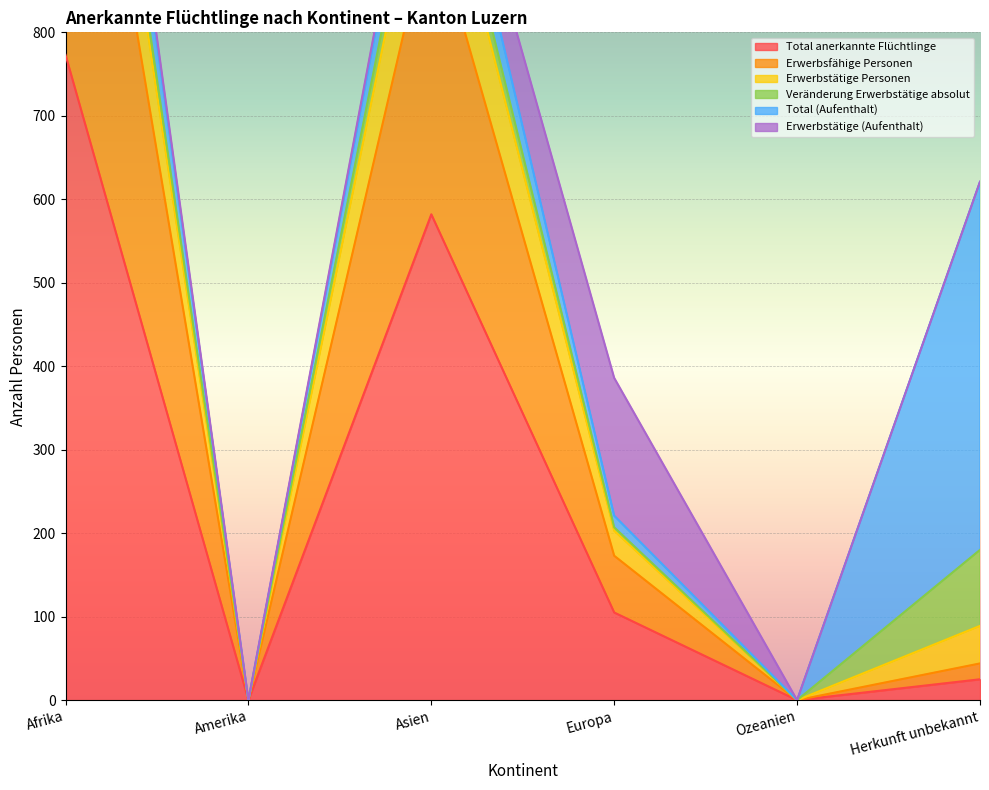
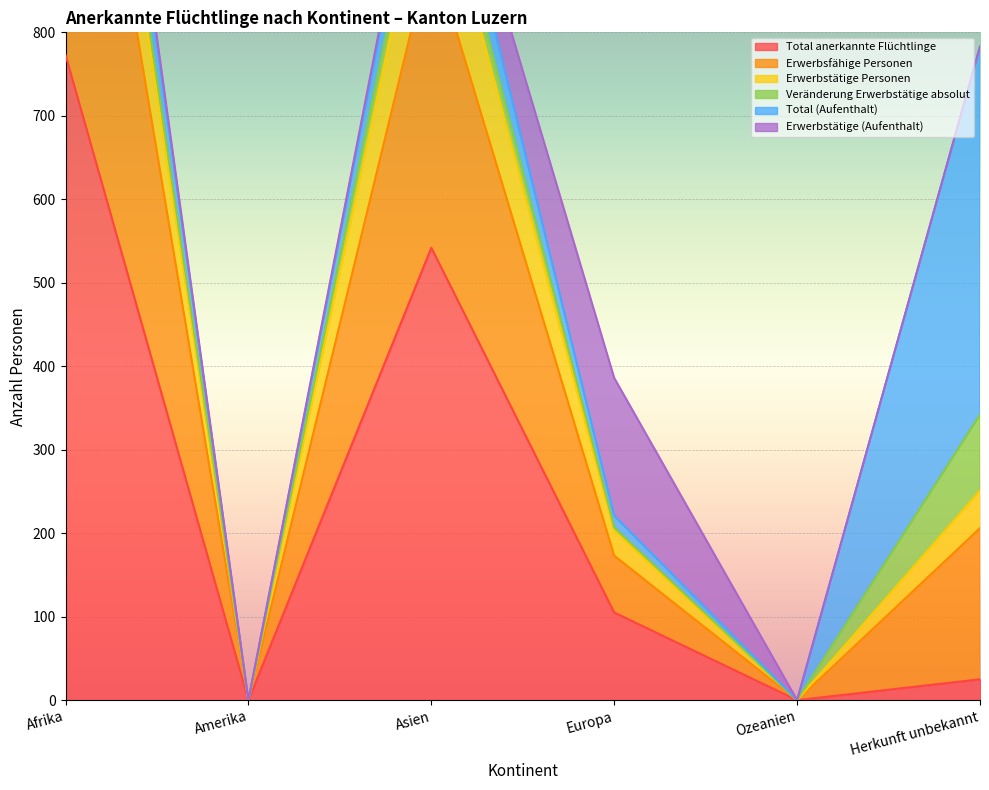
Total anerkannte Flüchtlinge, Asien: 580 -> 540
Erwerbsfähige Personen, Herkunft unbekannt: 20 -> 180
